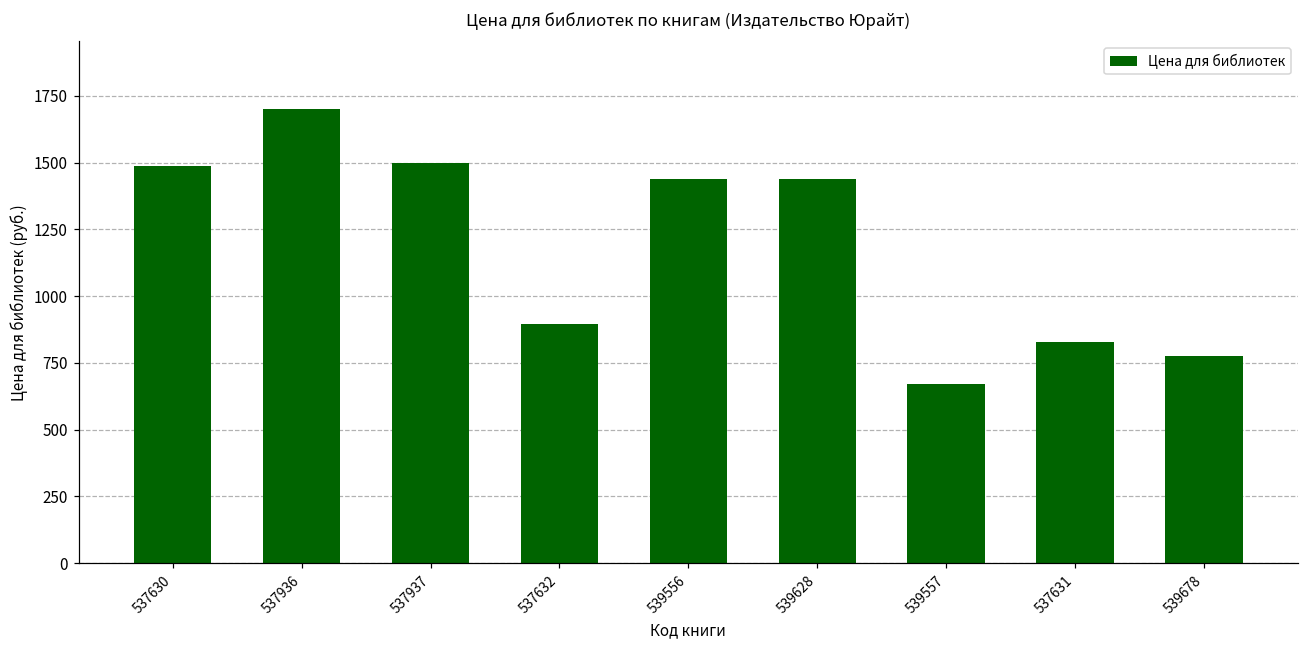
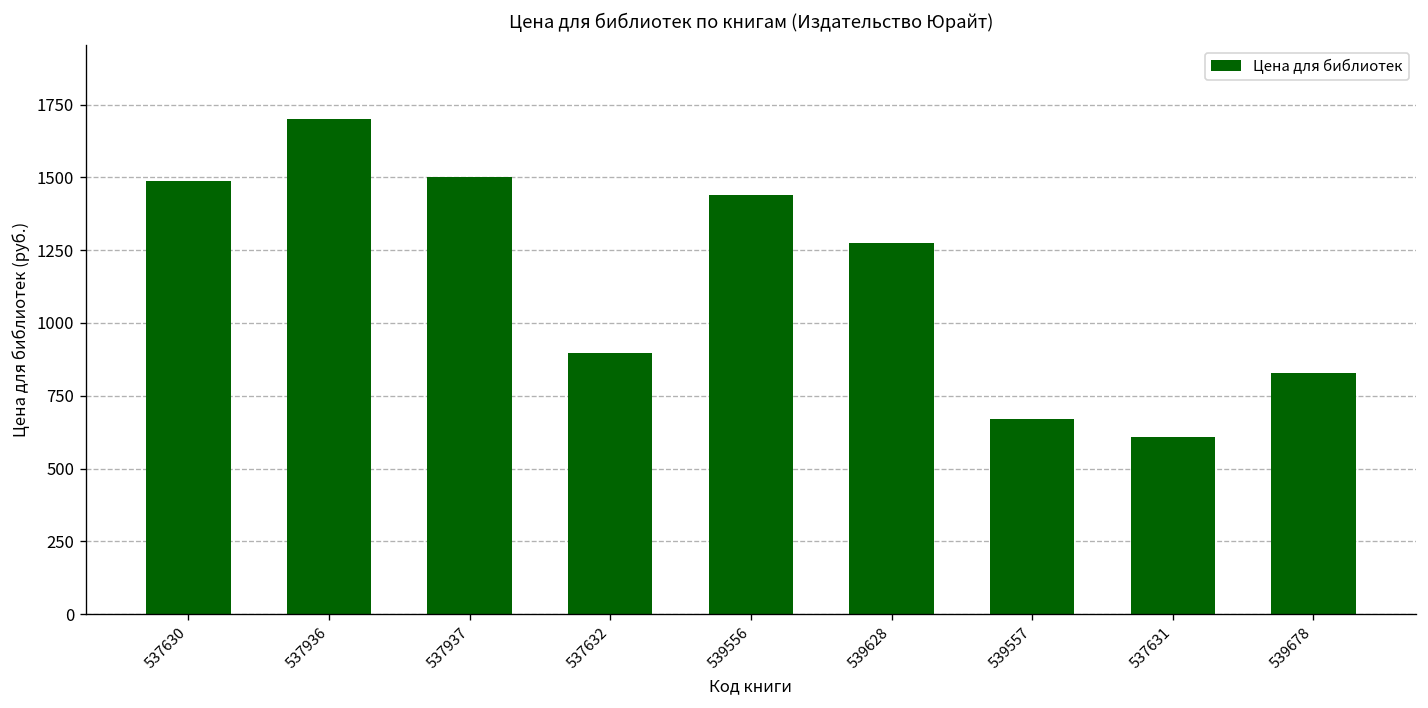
539628: 1440 -> 1280
537631: 830 -> 610
539678: 780 -> 830
